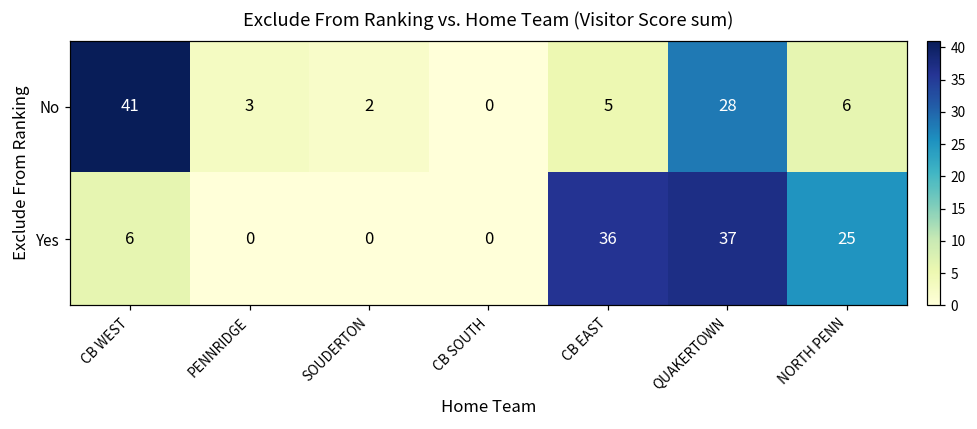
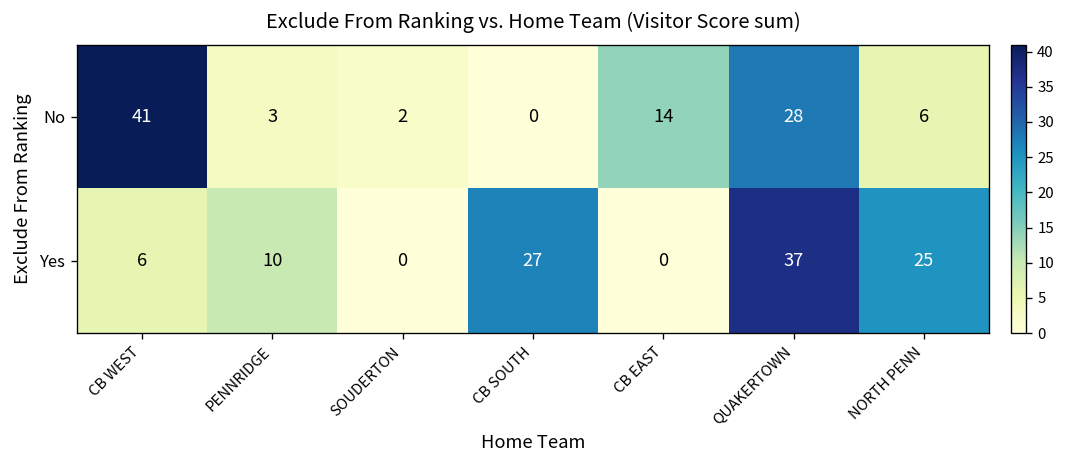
No, CB EAST: 5 -> 14
Yes, PENNRIDGE: 0 -> 10
Yes, CB SOUTH: 0 -> 27
Yes, CB EAST: 36 -> 0
